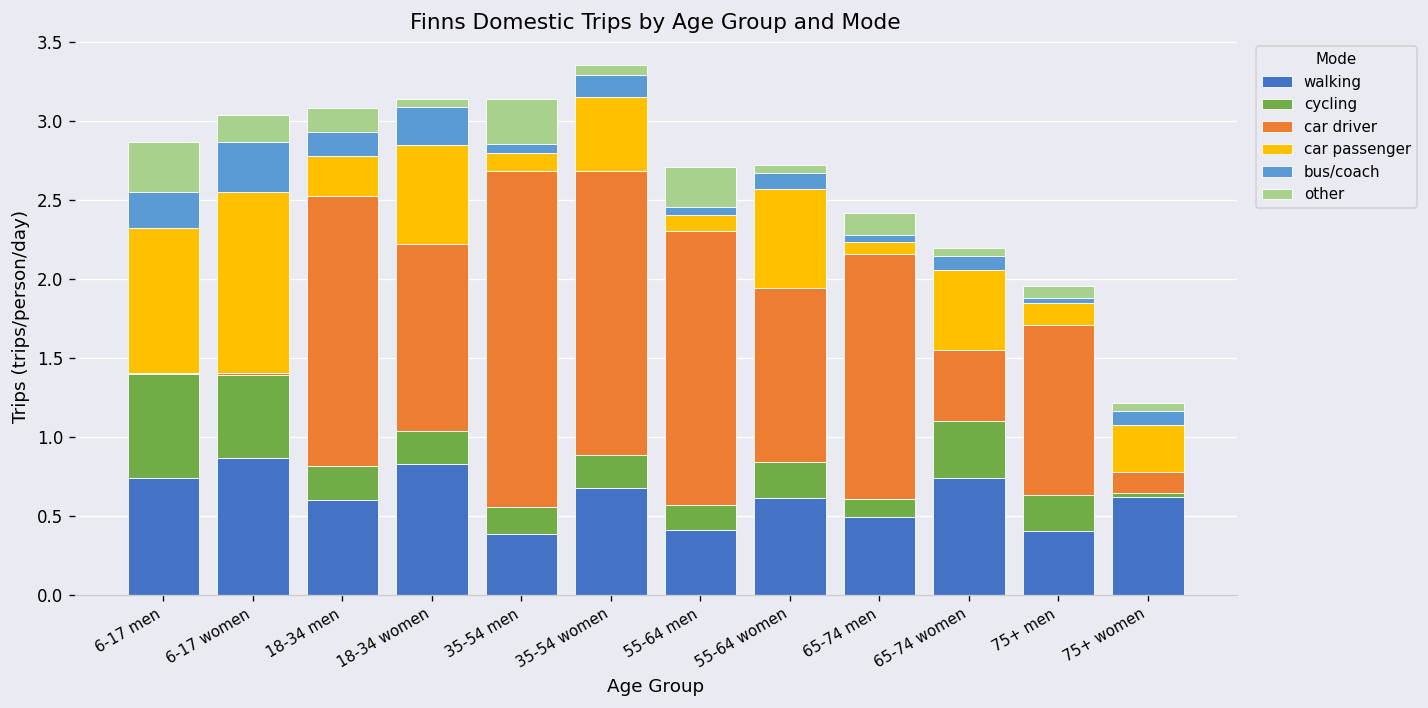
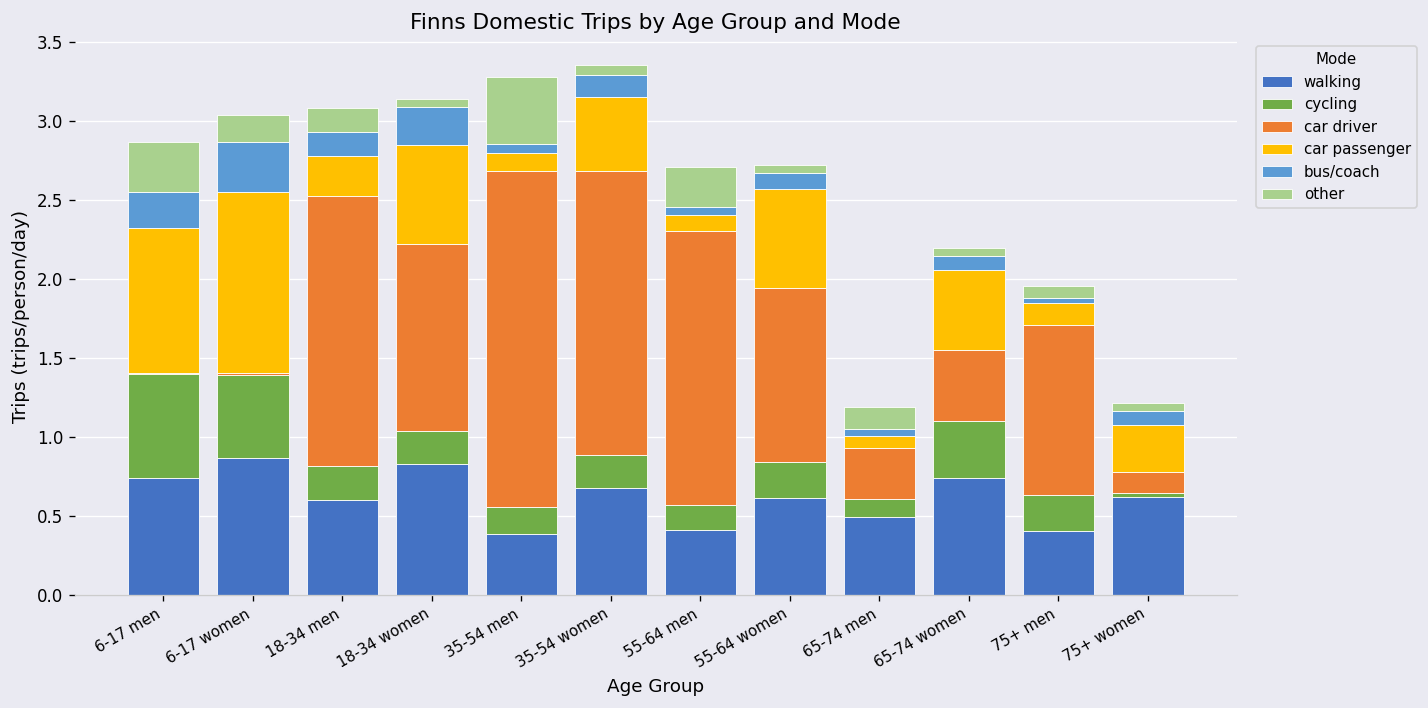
other, 35-54 men: 0.29 -> 0.43
car driver, 65-74 men: 1.56 -> 0.33
